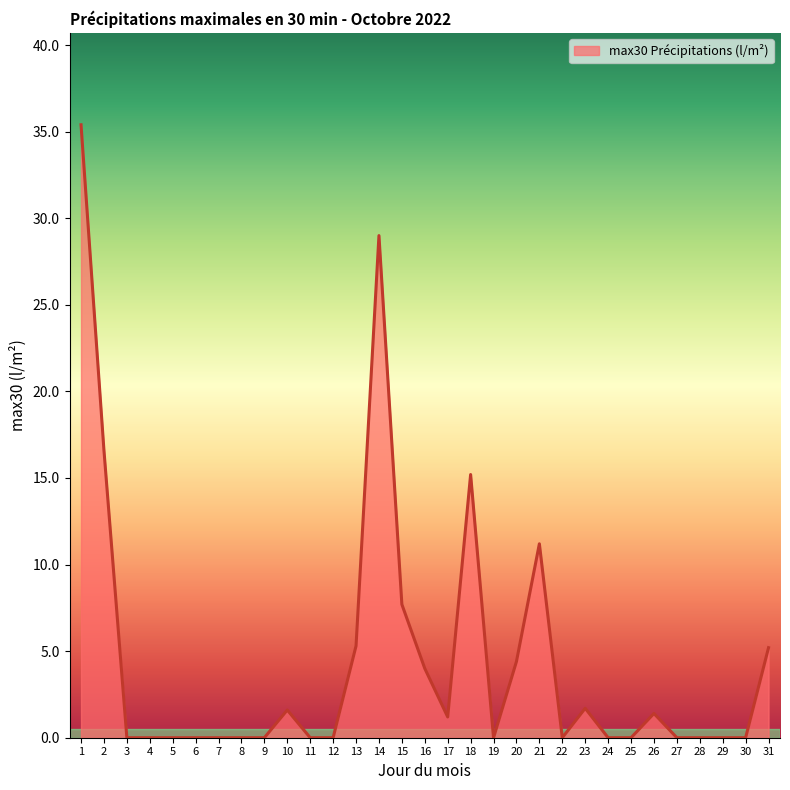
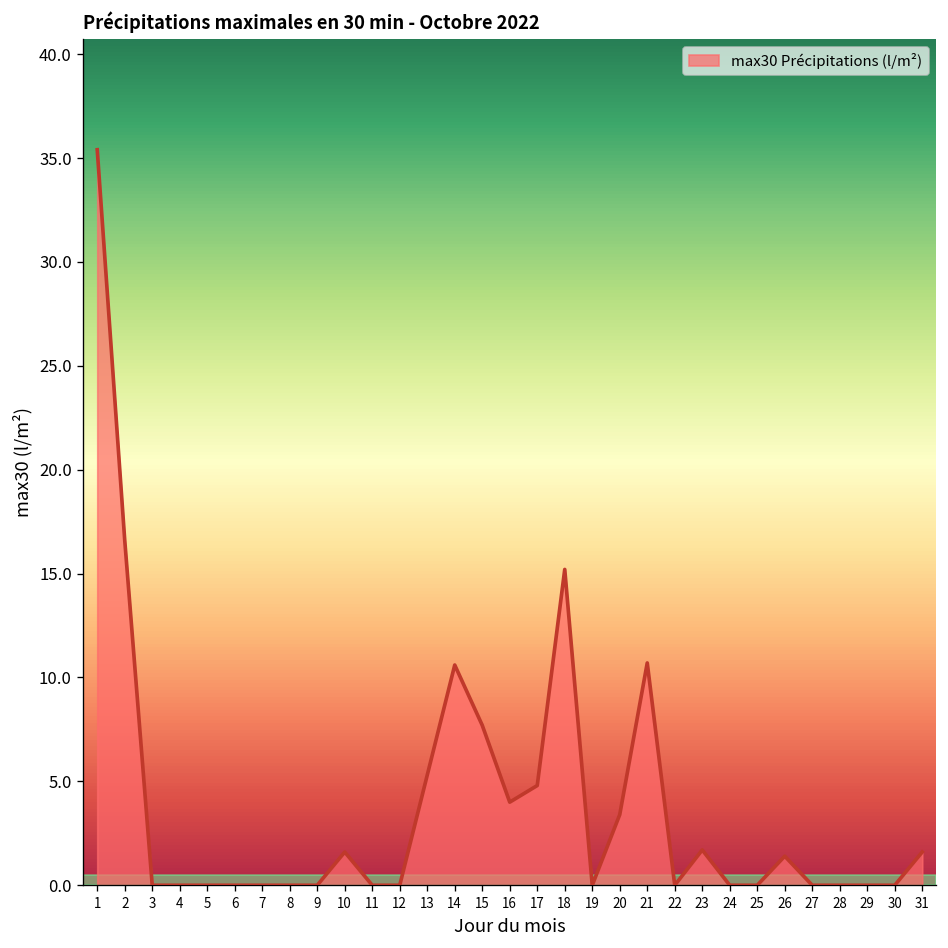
14: 29.0 -> 10.6
17: 1.2 -> 4.8
20: 4.4 -> 3.4
21: 11.2 -> 10.7
31: 5.2 -> 1.6
